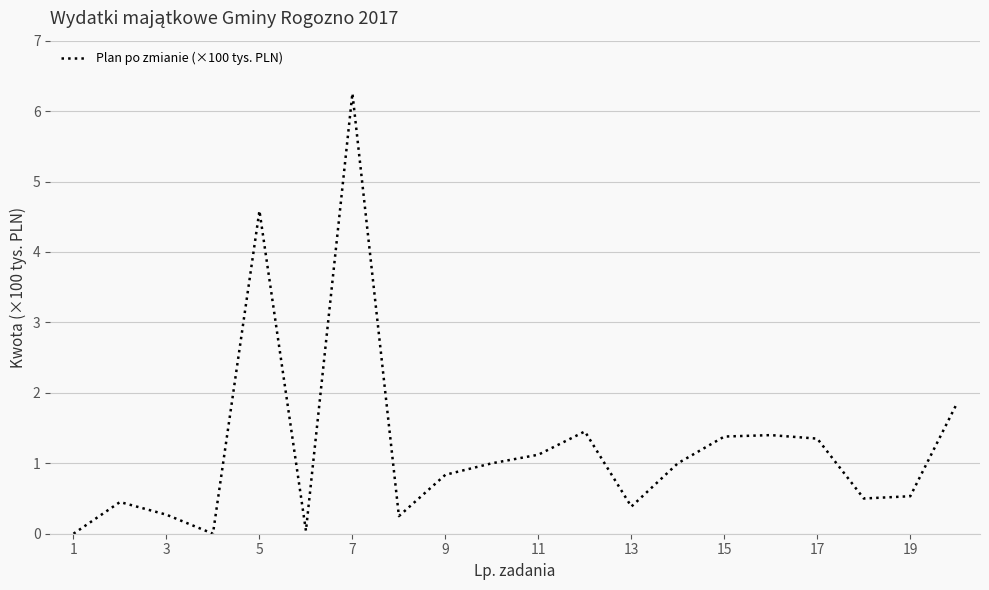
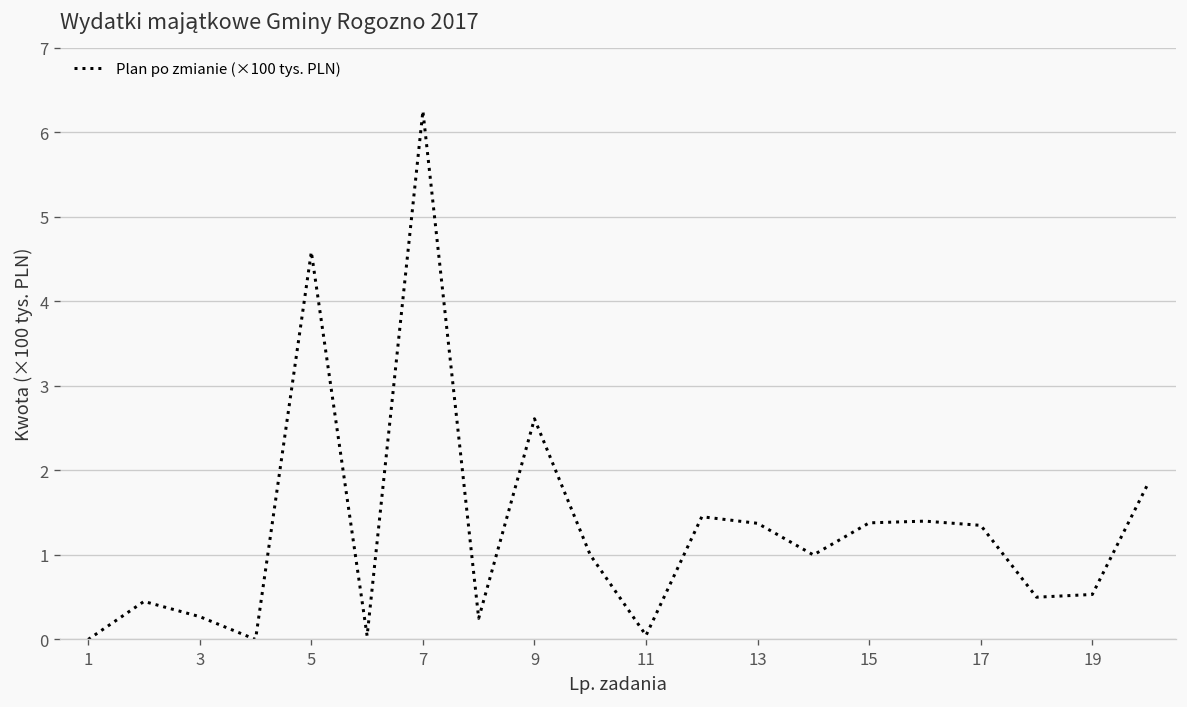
9: 0.8 -> 2.6
11: 1.1 -> 0.0
13: 0.4 -> 1.4
